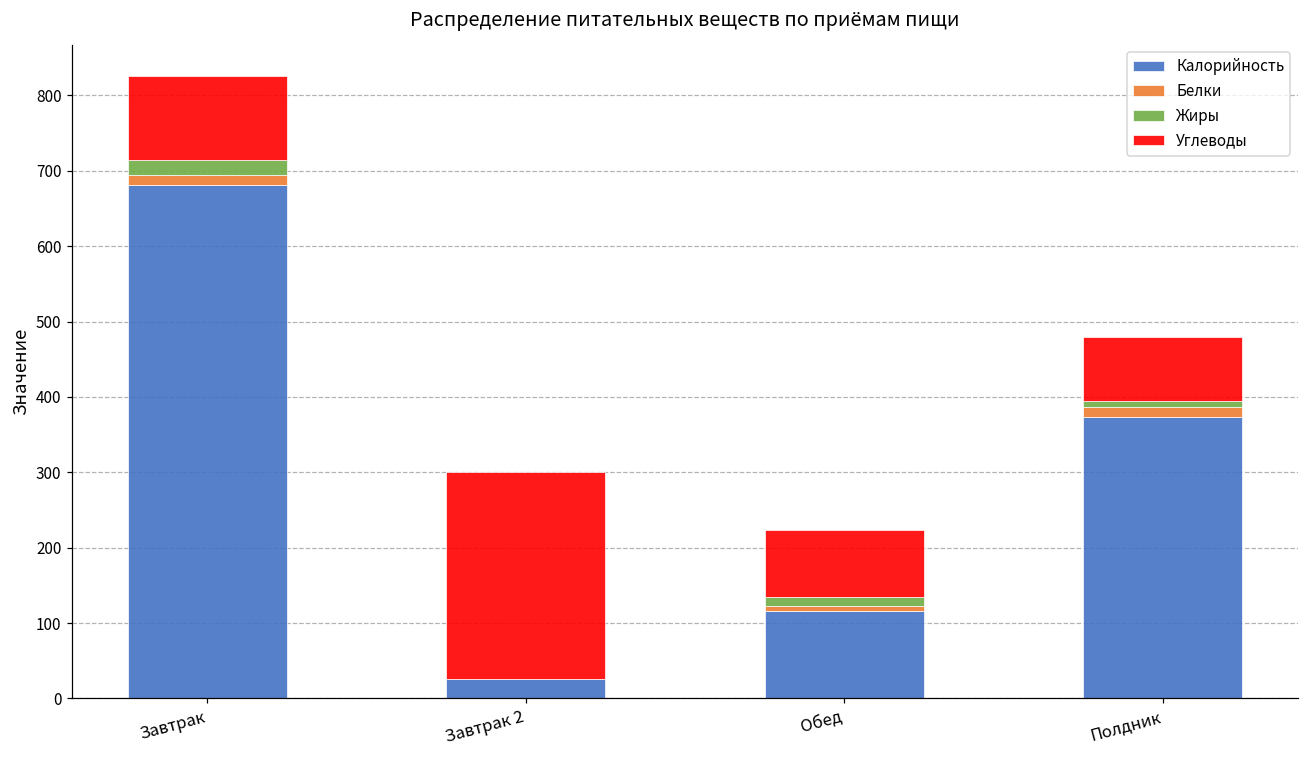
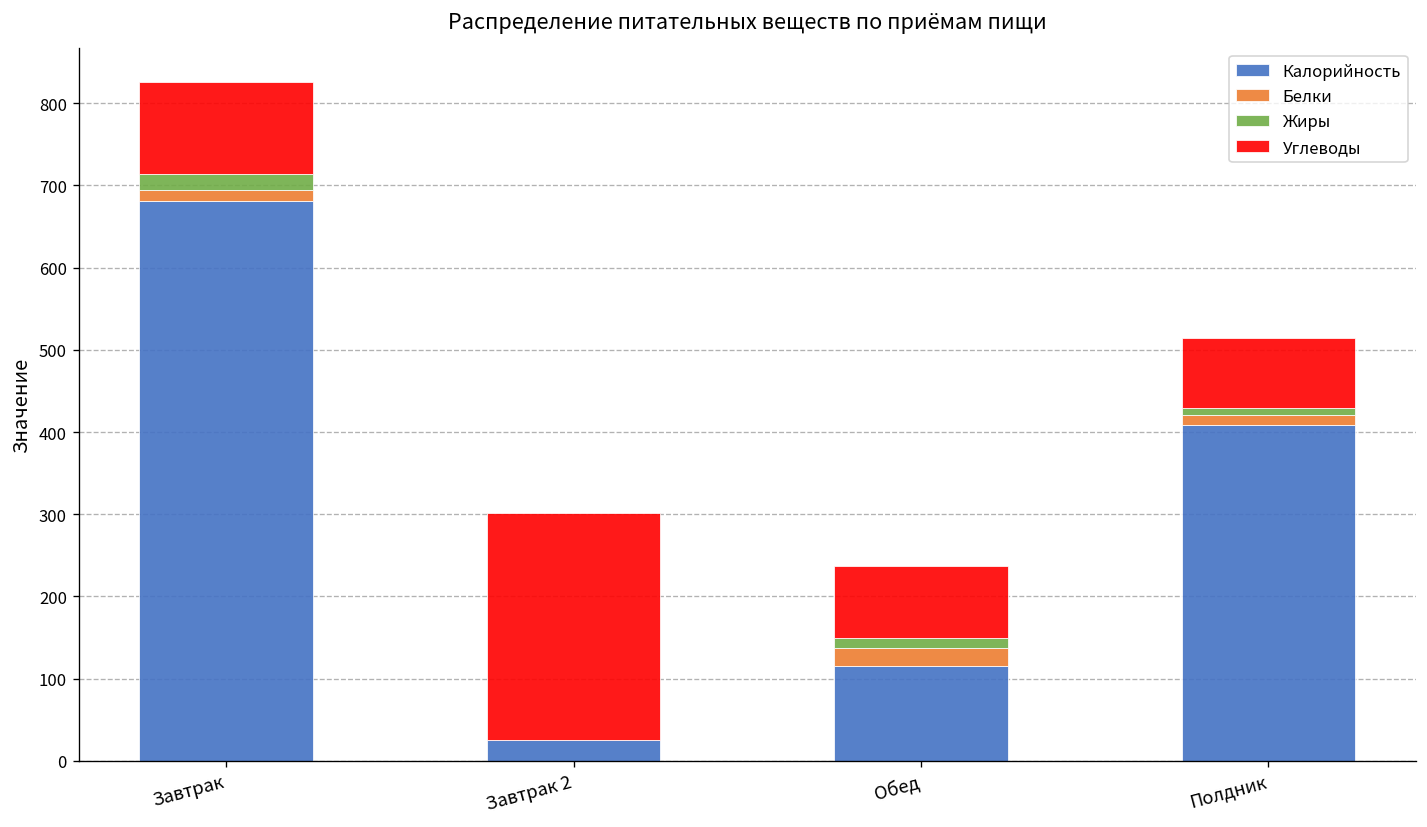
Белки, Обед: 10 -> 20
Калорийность, Полдник: 370 -> 410
